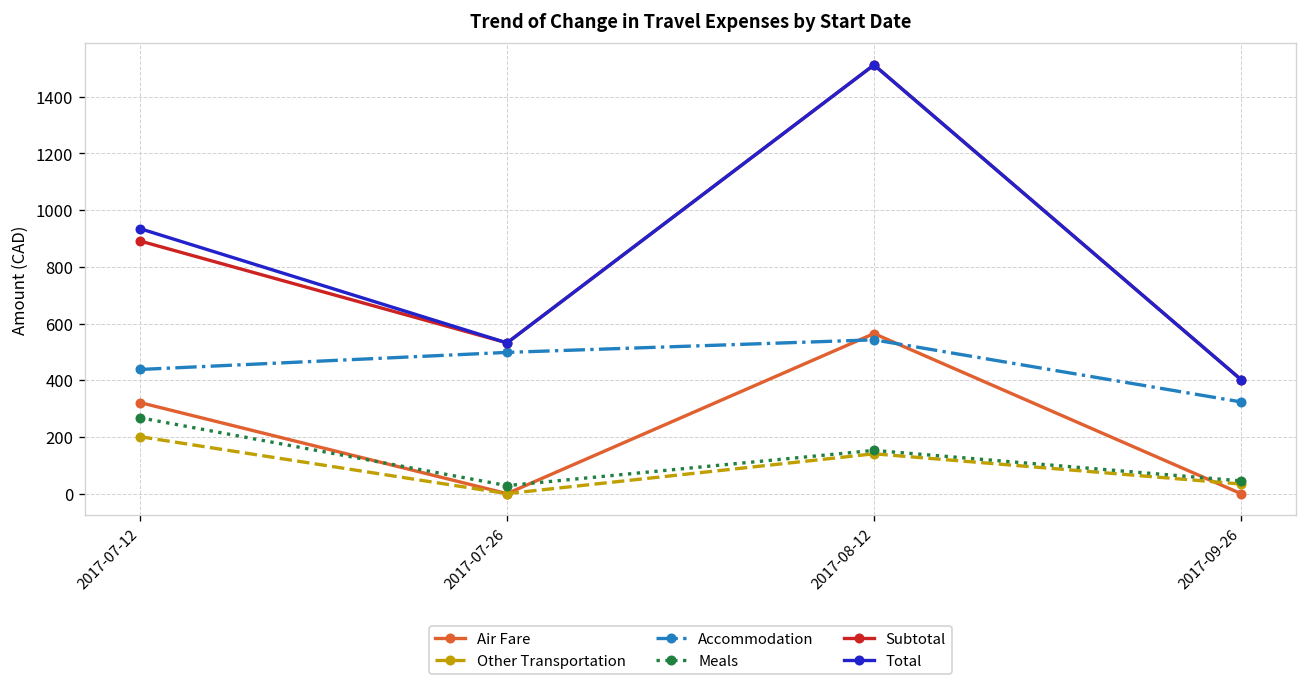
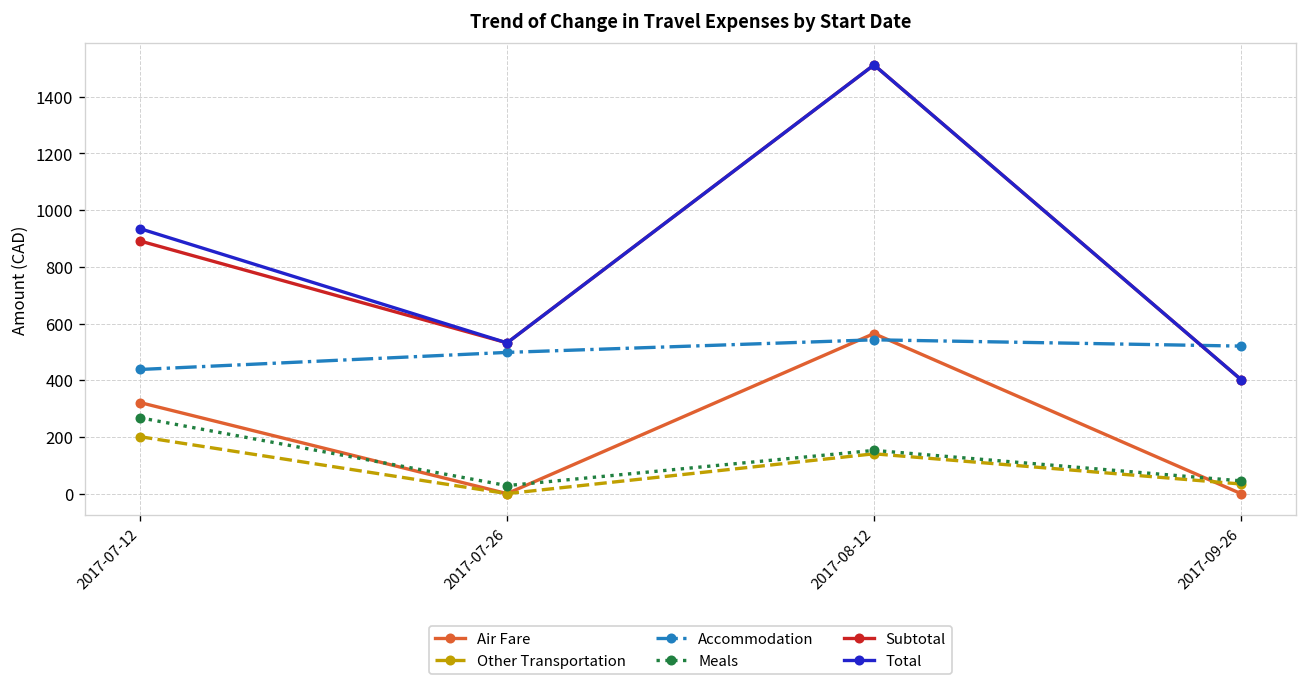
Accommodation, 2017-09-26: 320 -> 520
